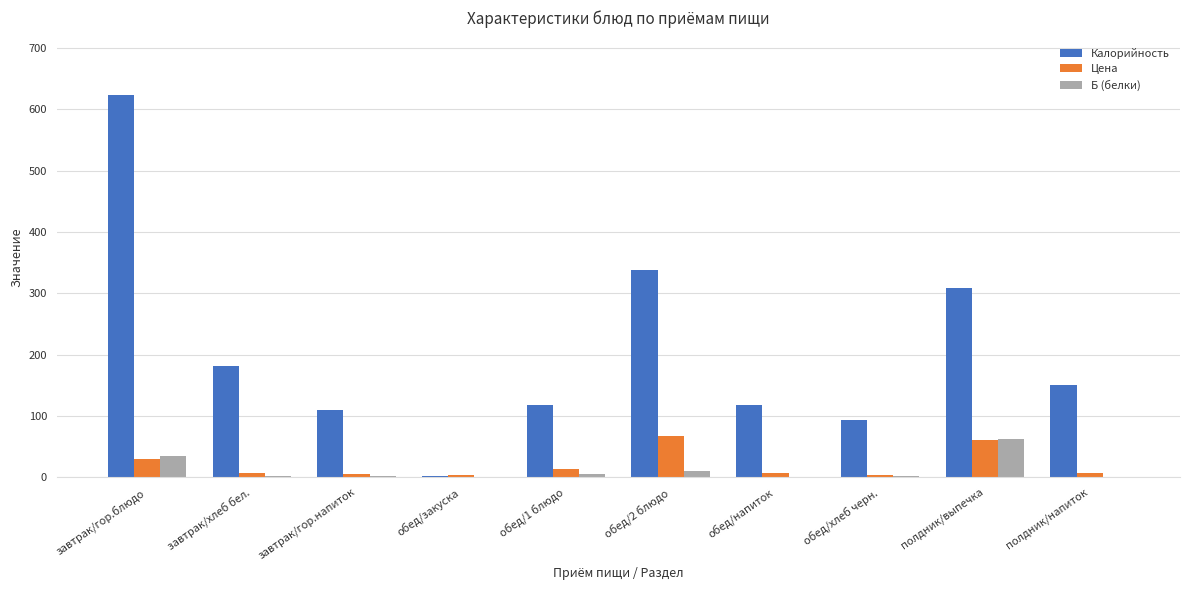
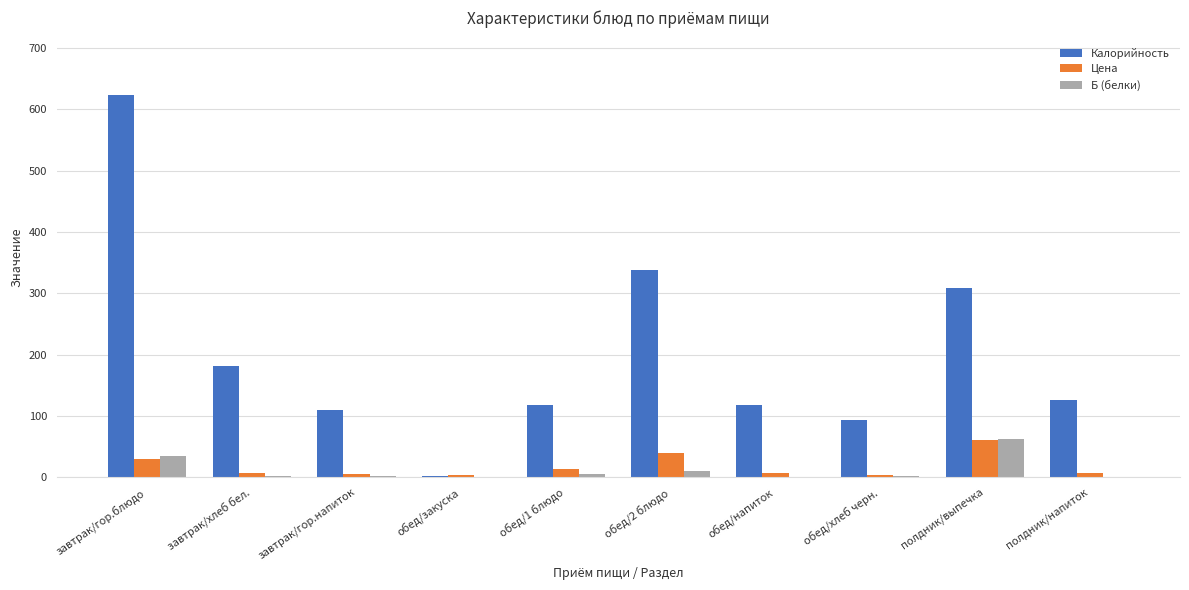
Цена, обед/2 блюдо: 70 -> 40
Калорийность, полдник/напиток: 150 -> 130
